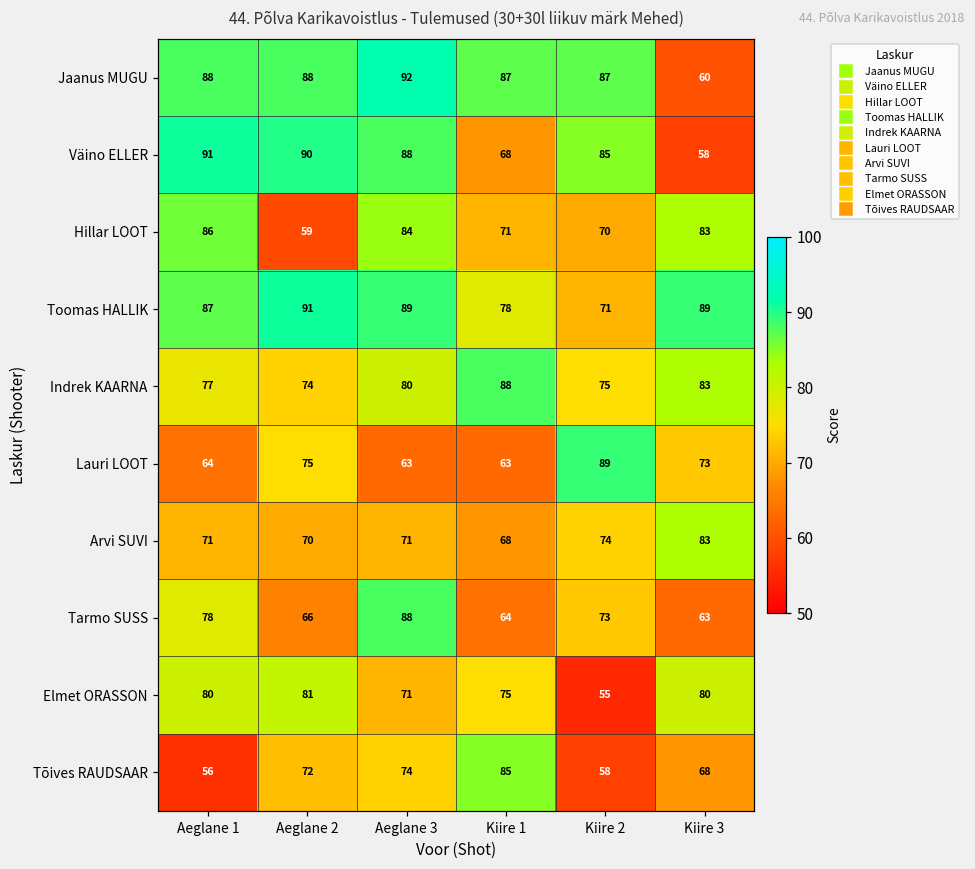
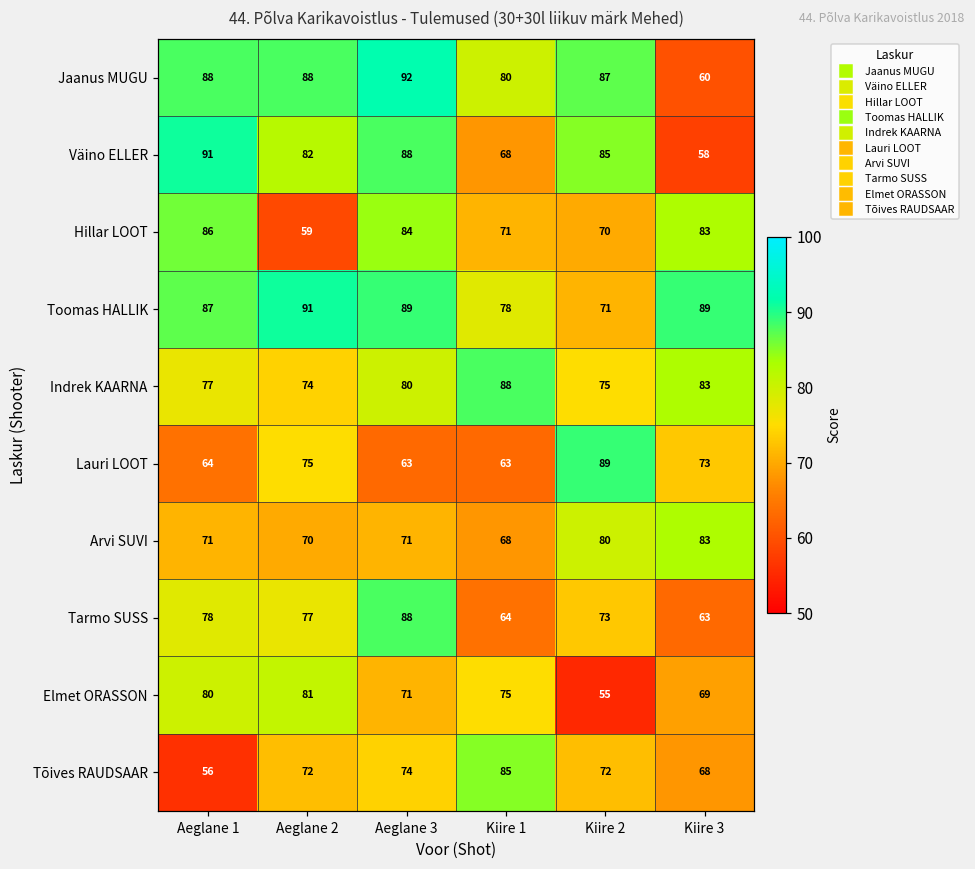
Jaanus MUGU, Kiire 1: 87 -> 80
Väino ELLER, Aeglane 2: 90 -> 82
Arvi SUVI, Kiire 2: 74 -> 80
Tarmo SUSS, Aeglane 2: 66 -> 77
Elmet ORASSON, Kiire 3: 80 -> 69
Tõives RAUDSAAR, Kiire 2: 58 -> 72
